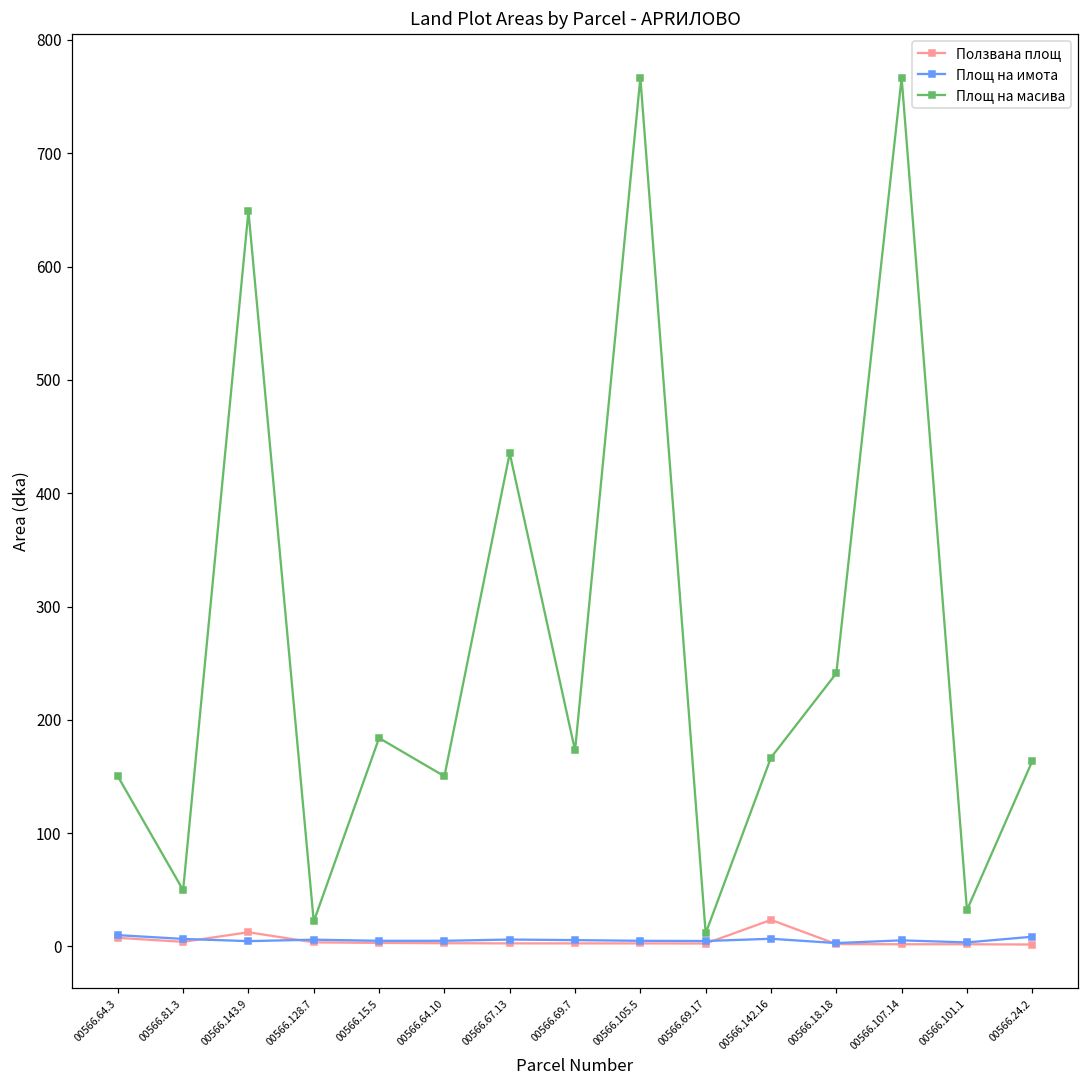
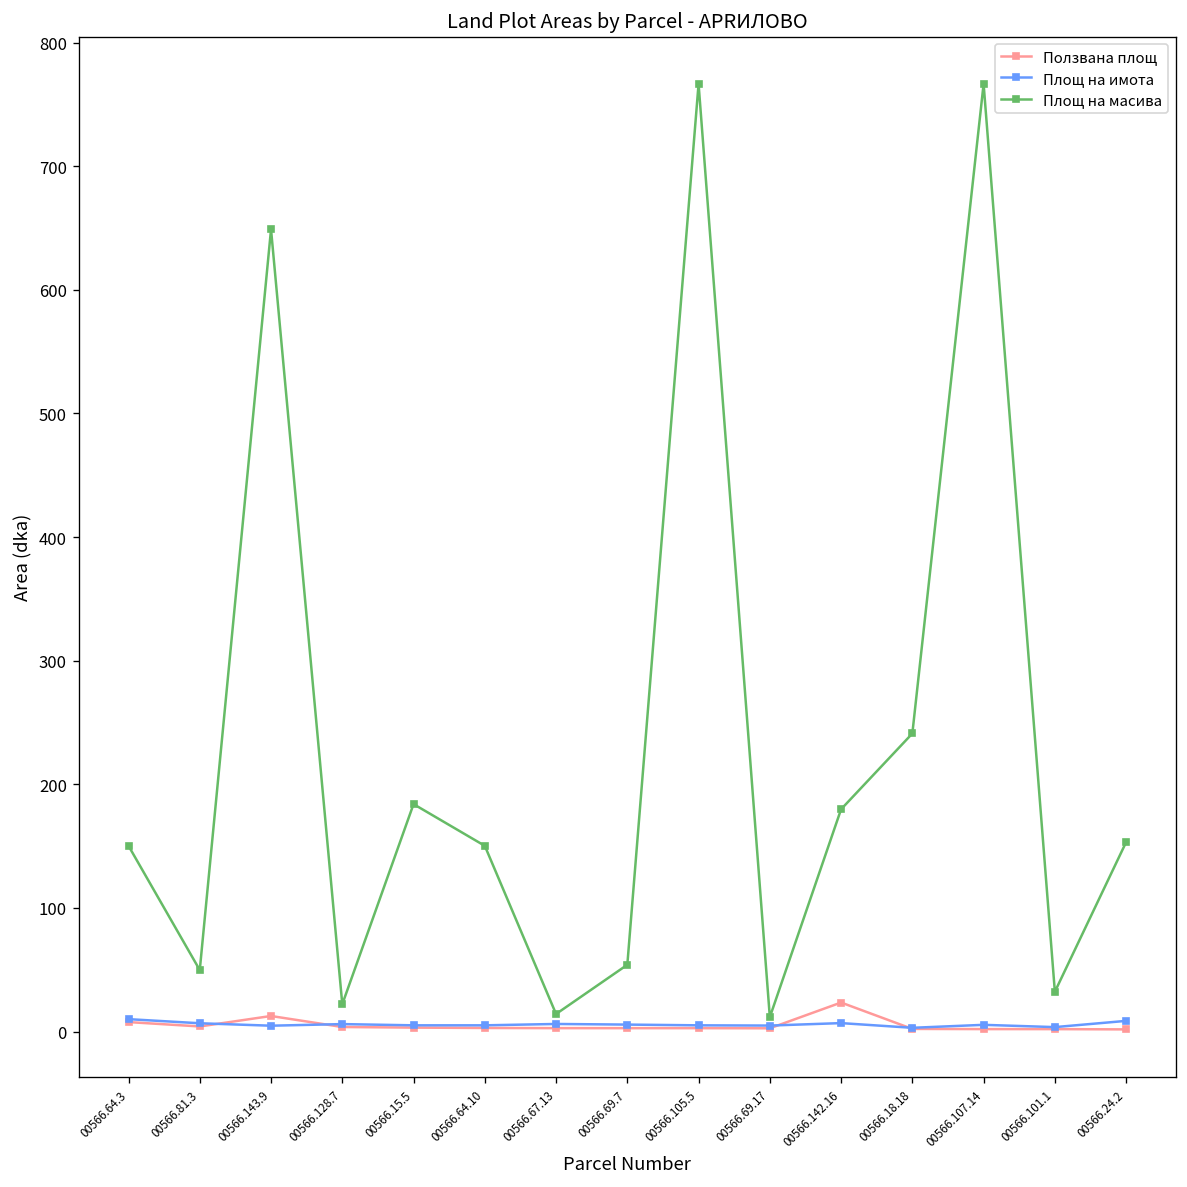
Площ на масива, 00566.67.13: 435 -> 14
Площ на масива, 00566.69.7: 173 -> 54
Площ на масива, 00566.142.16: 167 -> 180
Площ на масива, 00566.24.2: 164 -> 153
